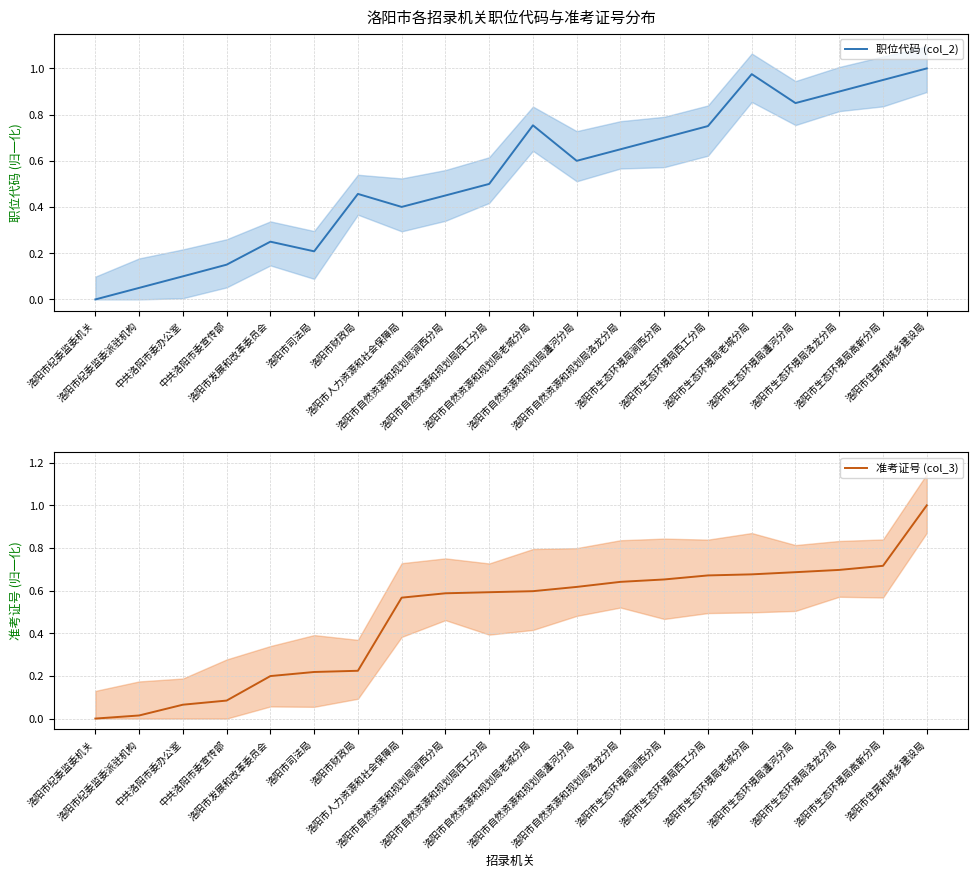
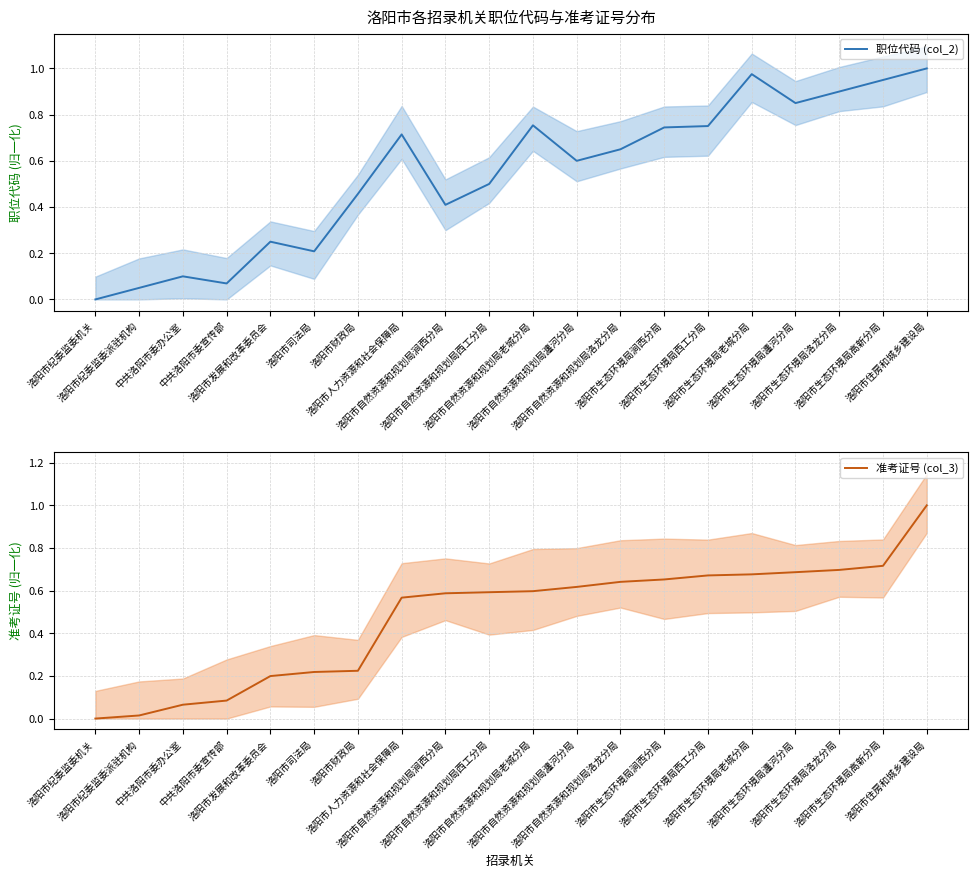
洛阳市各招录机关职位代码与准考证号分布, 职位代码 (col_2), 中共洛阳市委宣传部: 0.15 -> 0.07
洛阳市各招录机关职位代码与准考证号分布, 职位代码 (col_2), 洛阳市人力资源和社会保障局: 0.40 -> 0.71
洛阳市各招录机关职位代码与准考证号分布, 职位代码 (col_2), 洛阳市自然资源和规划局涧西分局: 0.45 -> 0.41
洛阳市各招录机关职位代码与准考证号分布, 职位代码 (col_2), 洛阳市生态环境局涧西分局: 0.70 -> 0.74
